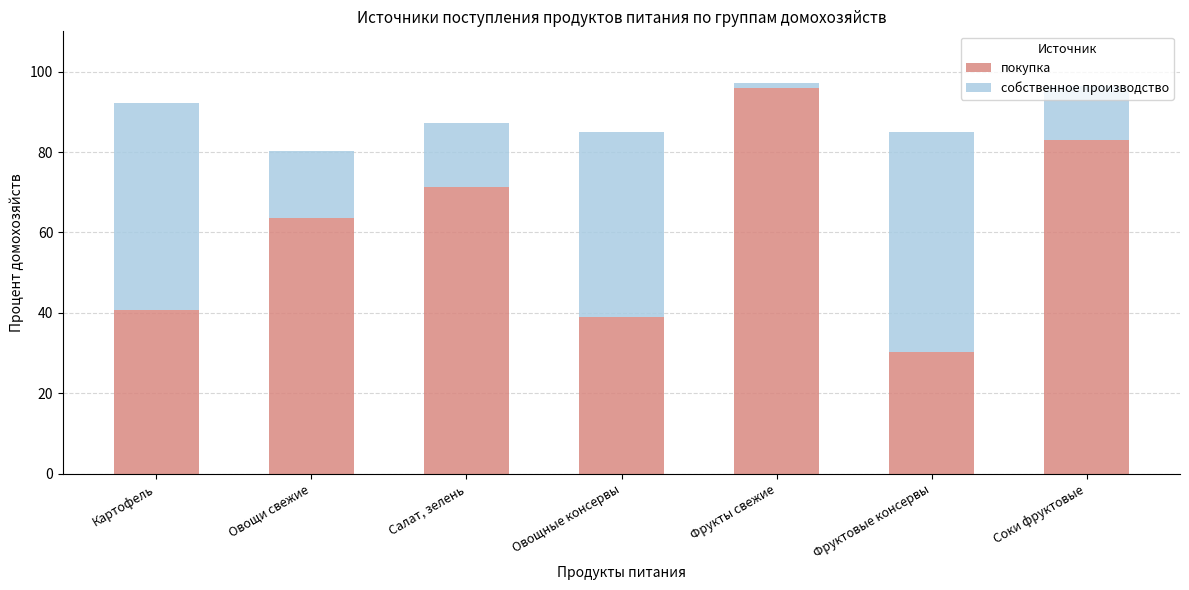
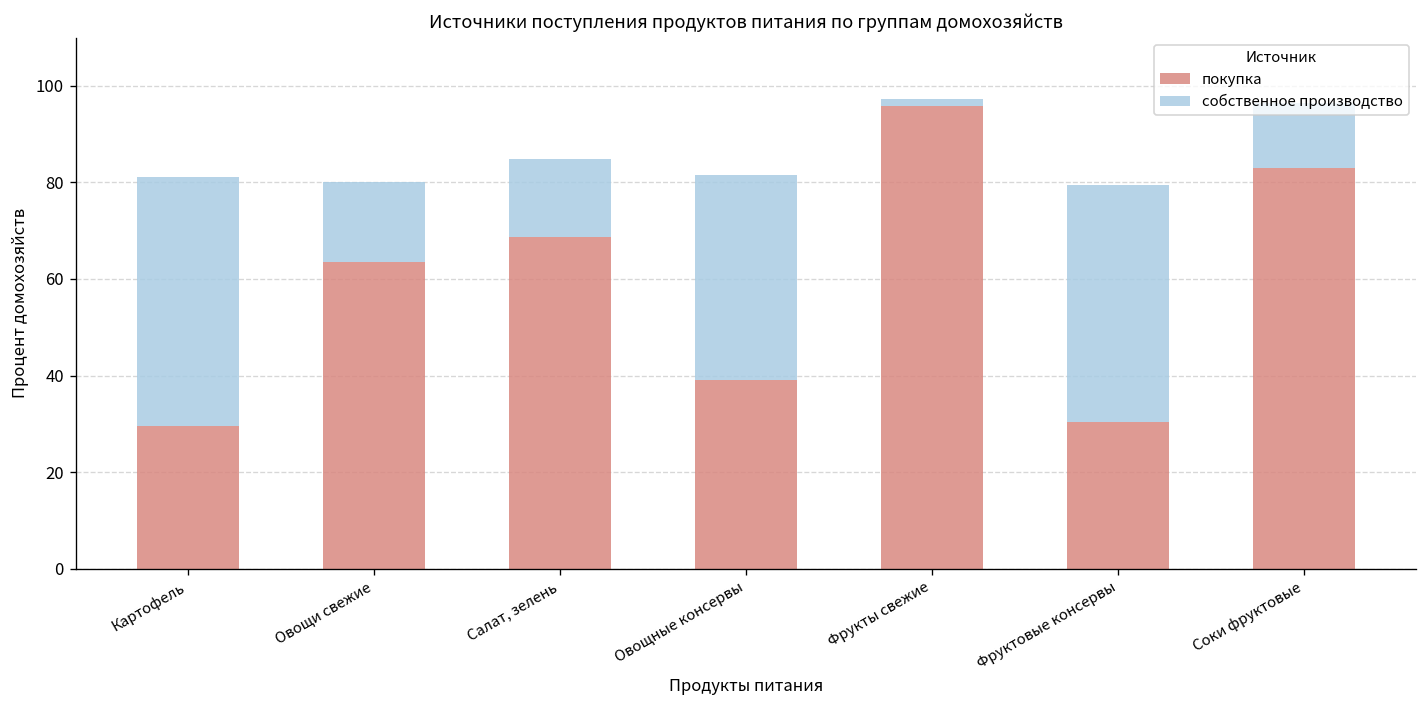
покупка, Картофель: 41 -> 30
покупка, Салат, зелень: 71 -> 69
собственное производство, Овощные консервы: 46 -> 43
собственное производство, Фруктовые консервы: 55 -> 49
